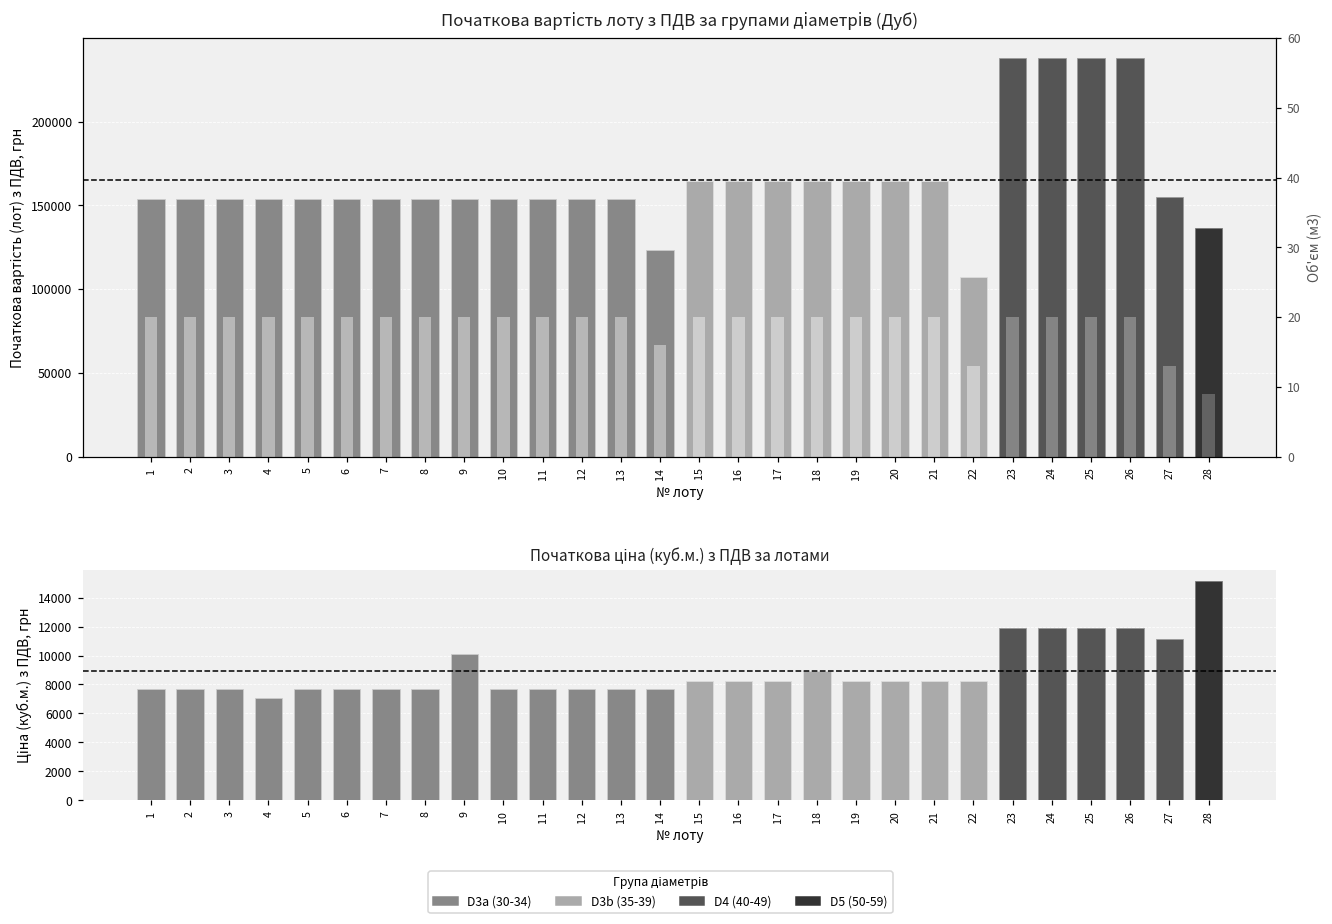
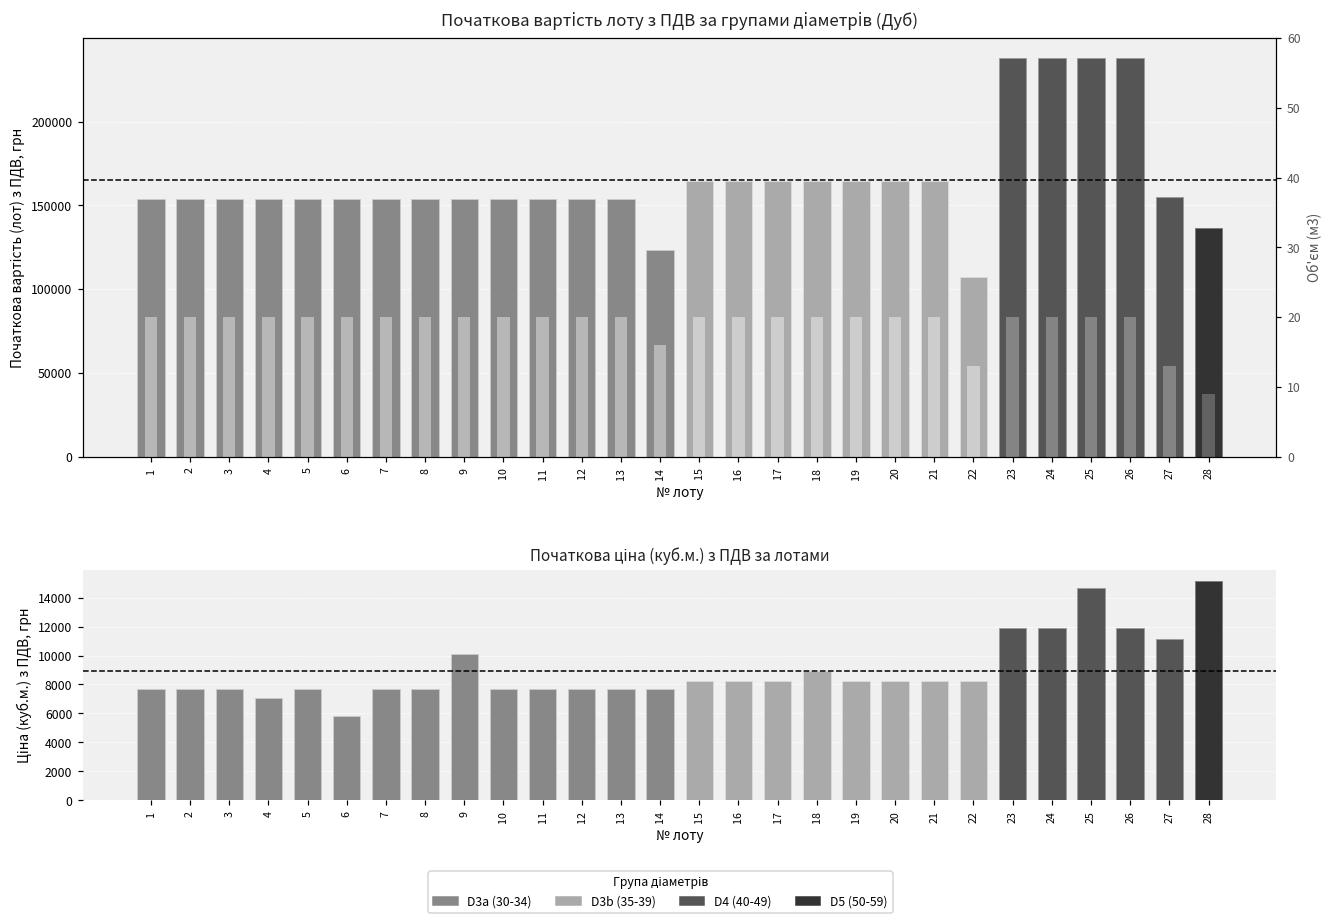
Початкова ціна (куб.м.) з ПДВ за лотами, 6: 7700 -> 5800
Початкова ціна (куб.м.) з ПДВ за лотами, 25: 11900 -> 14700
